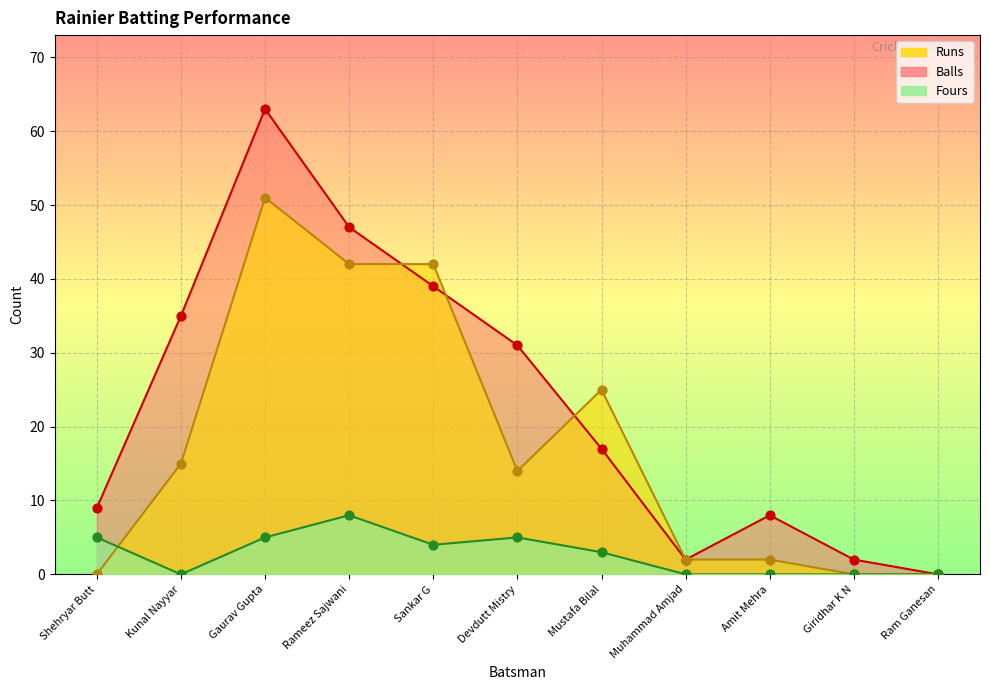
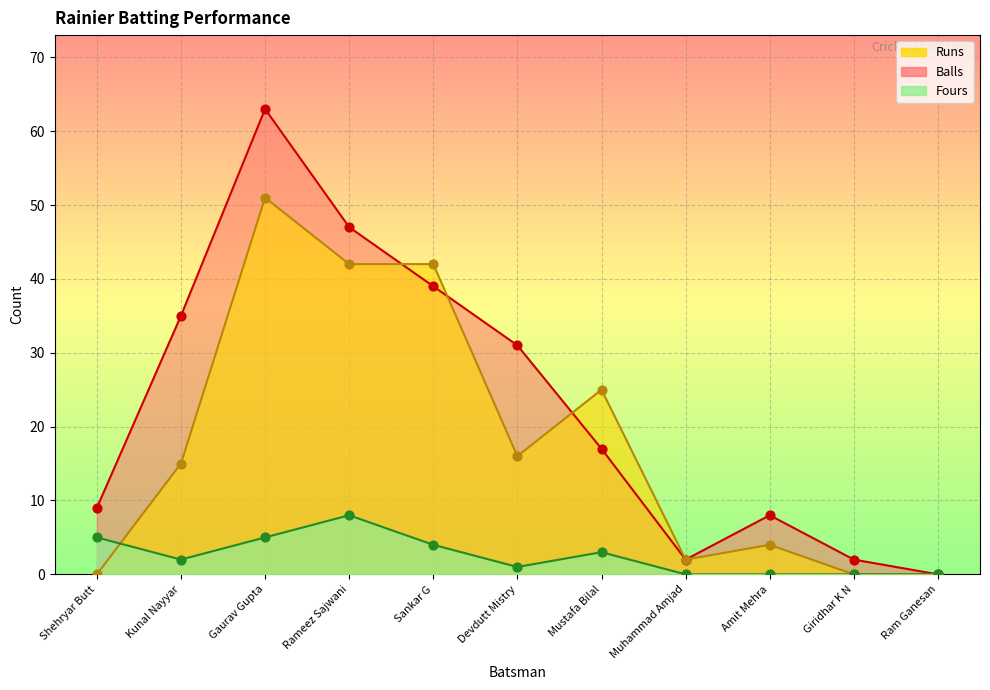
Fours, Kunal Nayyar: 0 -> 2
Runs, Devdutt Mistry: 14 -> 16
Fours, Devdutt Mistry: 5 -> 1
Runs, Amit Mehra: 2 -> 4
